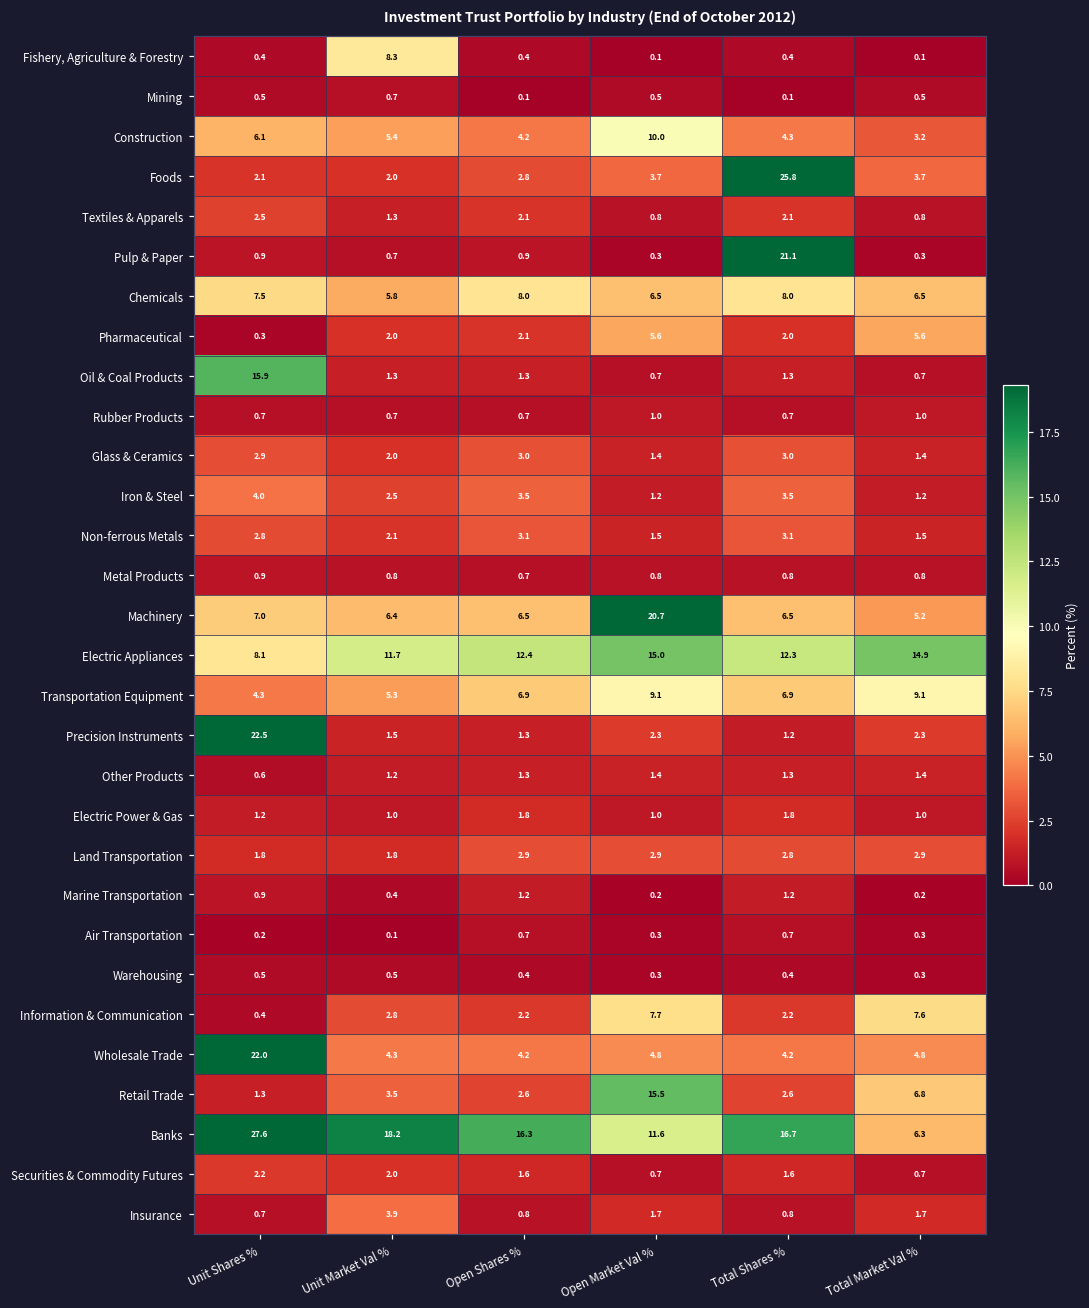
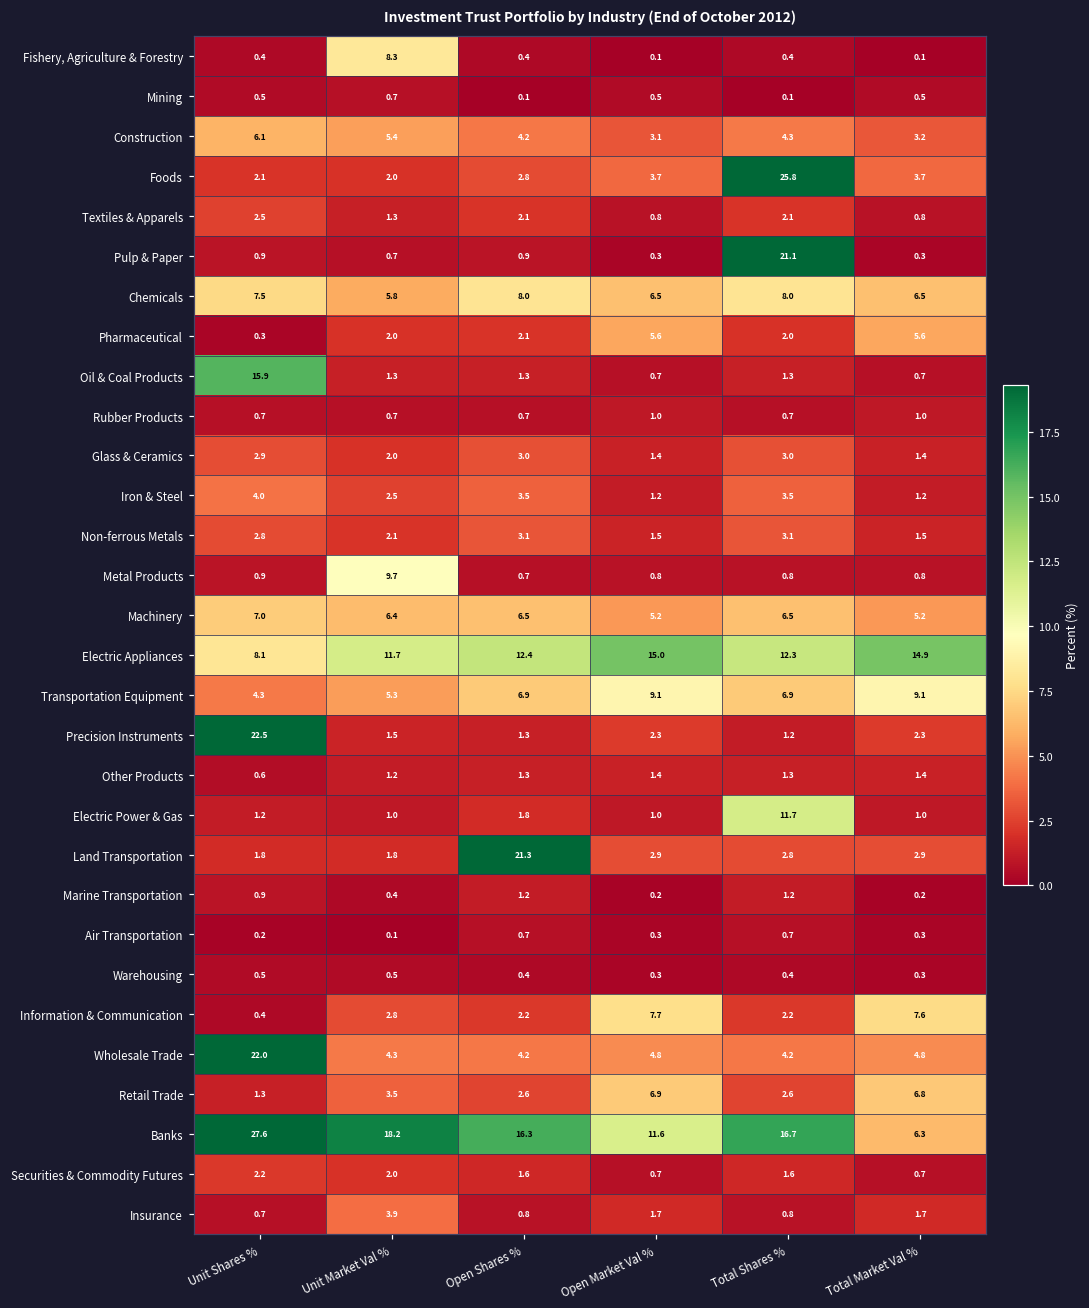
Construction, Open Market Val %: 10.0 -> 3.1
Metal Products, Unit Market Val %: 0.8 -> 9.7
Machinery, Open Market Val %: 20.7 -> 5.2
Electric Power & Gas, Total Shares %: 1.8 -> 11.7
Land Transportation, Open Shares %: 2.9 -> 21.3
Retail Trade, Open Market Val %: 15.5 -> 6.9
